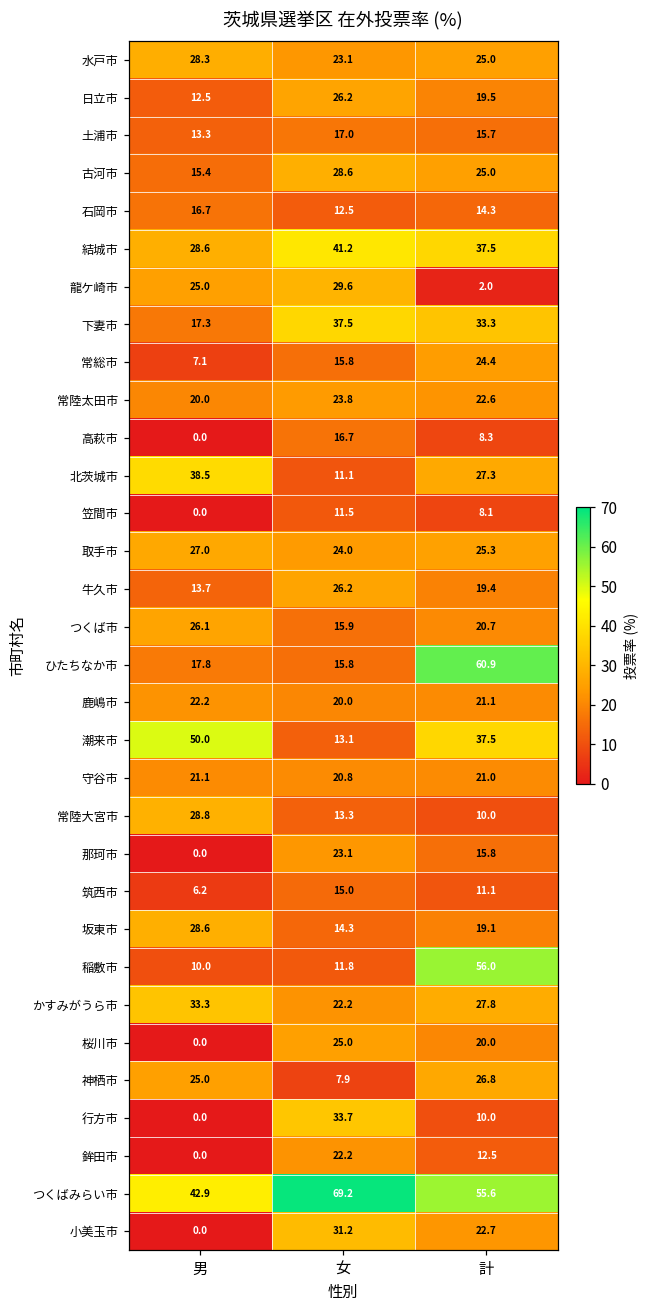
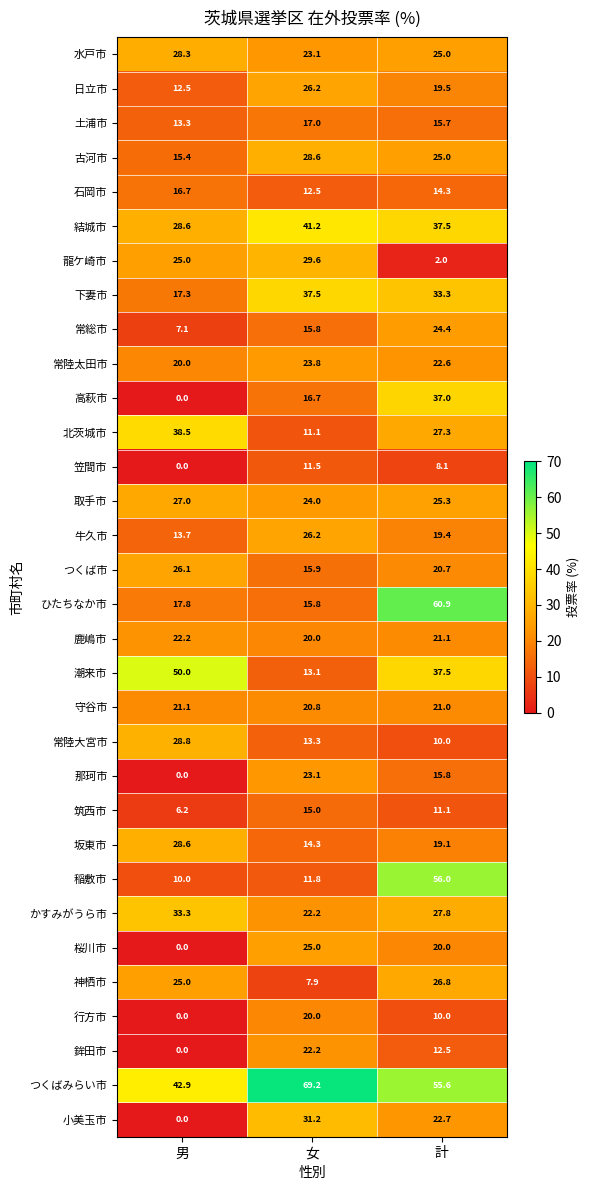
高萩市, 計: 8.3 -> 37.0
行方市, 女: 33.7 -> 20.0
